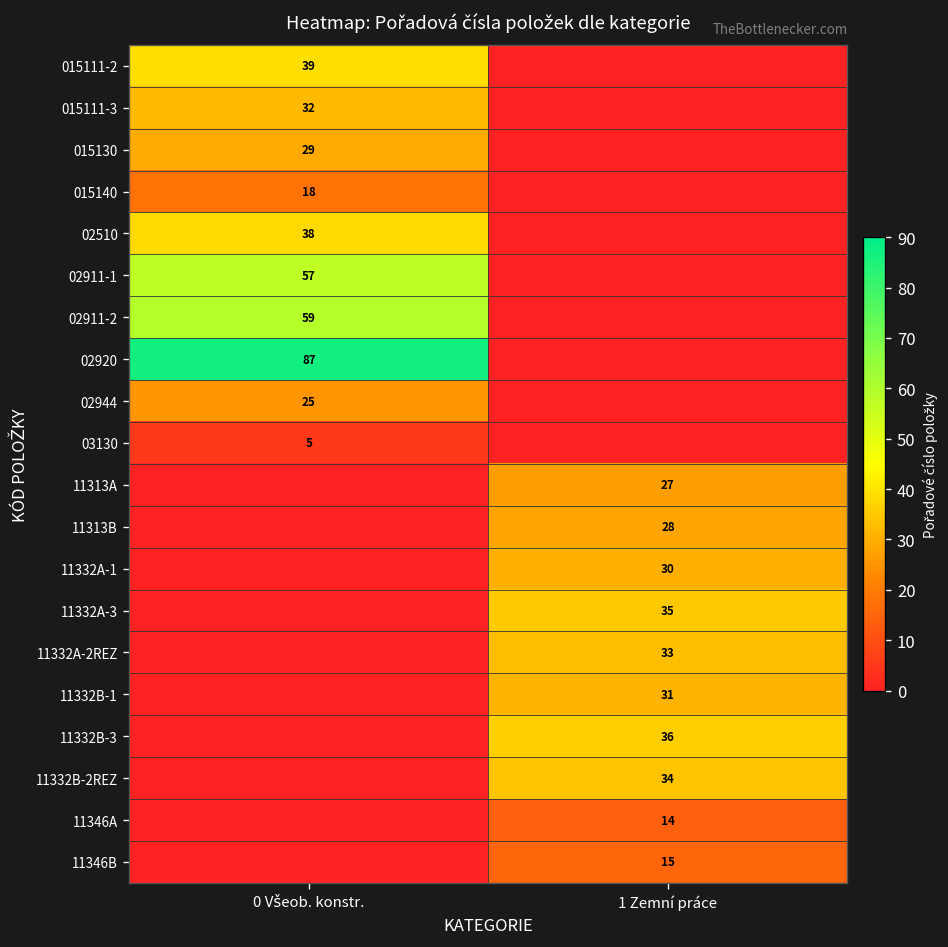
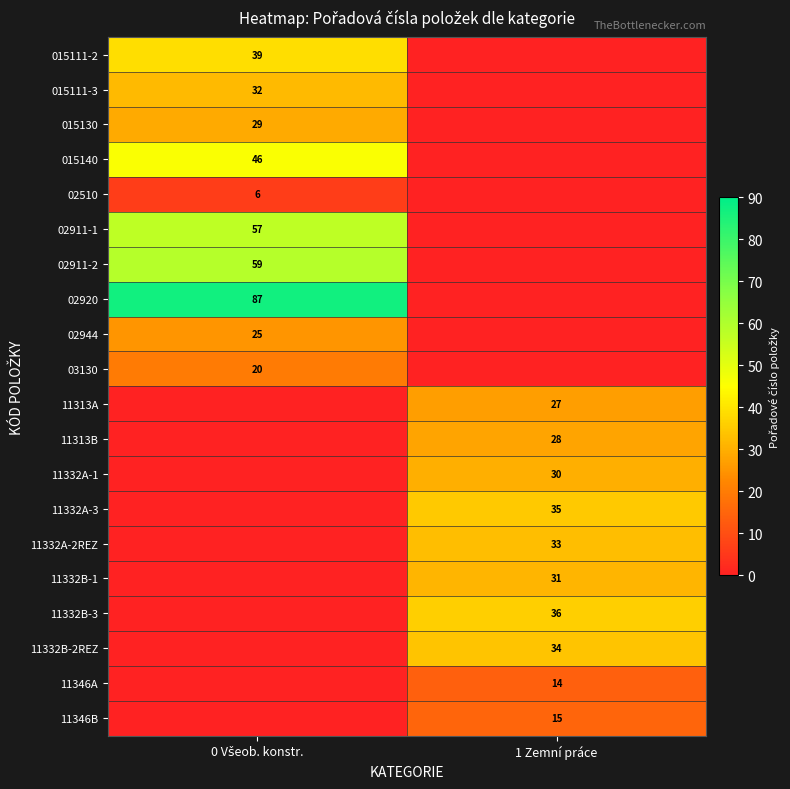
015140, 0 Všeob. konstr.: 18 -> 46
02510, 0 Všeob. konstr.: 38 -> 6
03130, 0 Všeob. konstr.: 5 -> 20
